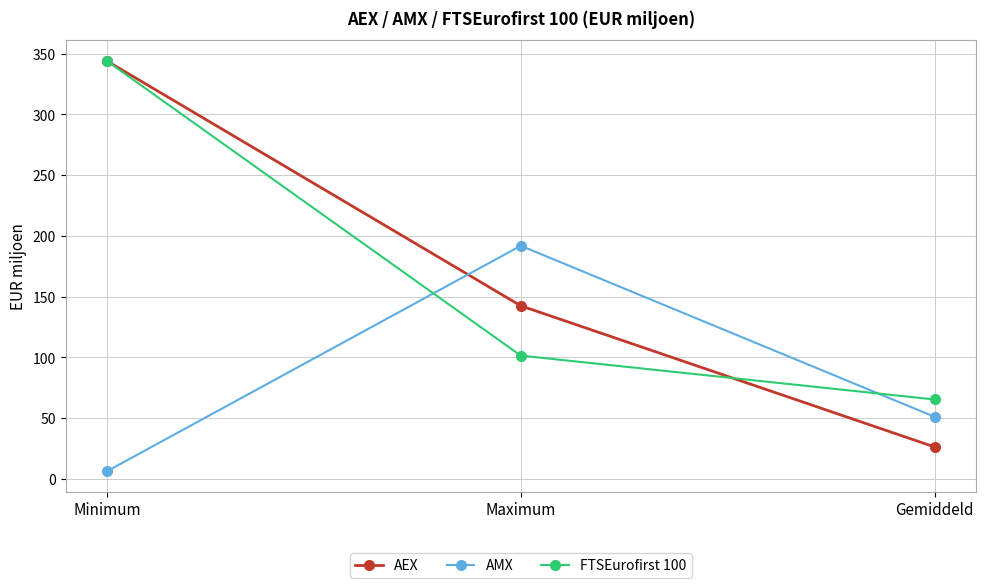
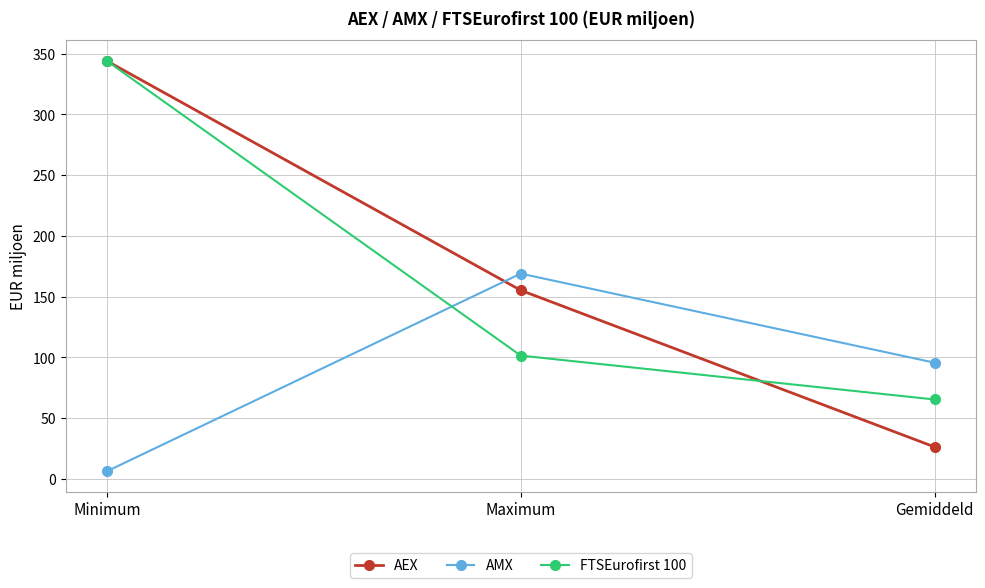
AEX, Maximum: 143 -> 155
AMX, Maximum: 192 -> 169
AMX, Gemiddeld: 51 -> 96
